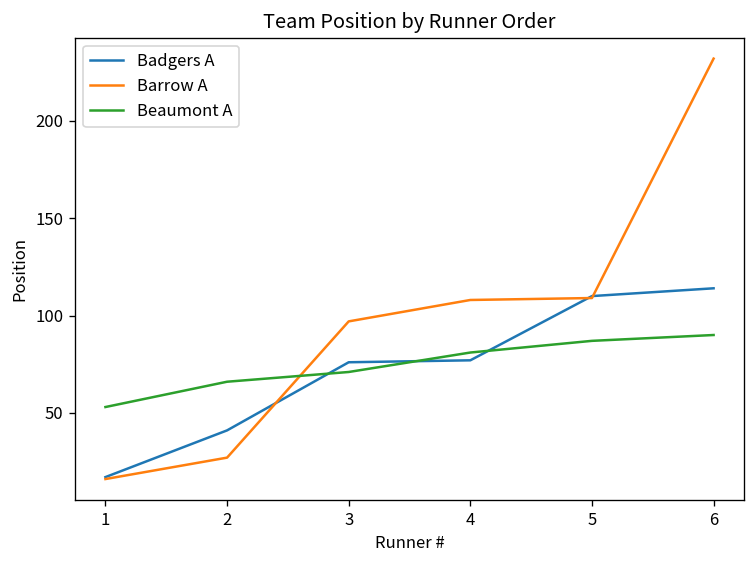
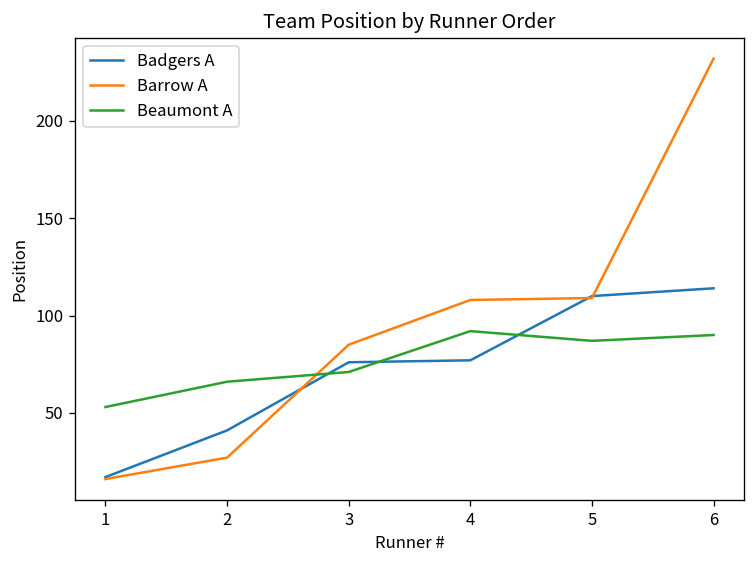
Barrow A, 3: 97 -> 85
Beaumont A, 4: 81 -> 92
